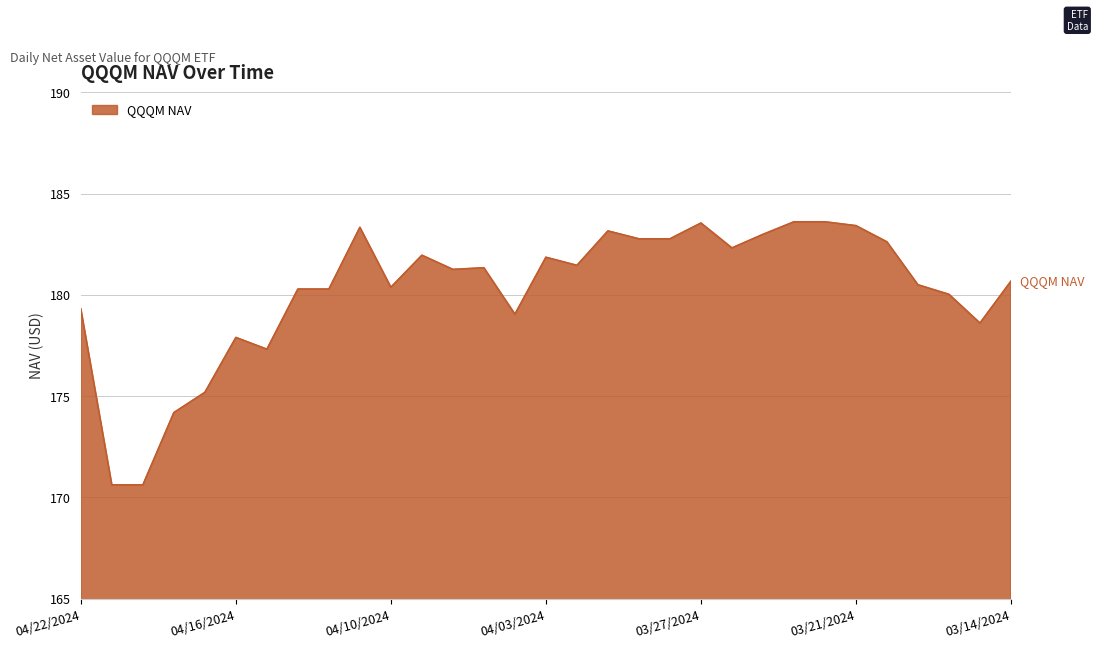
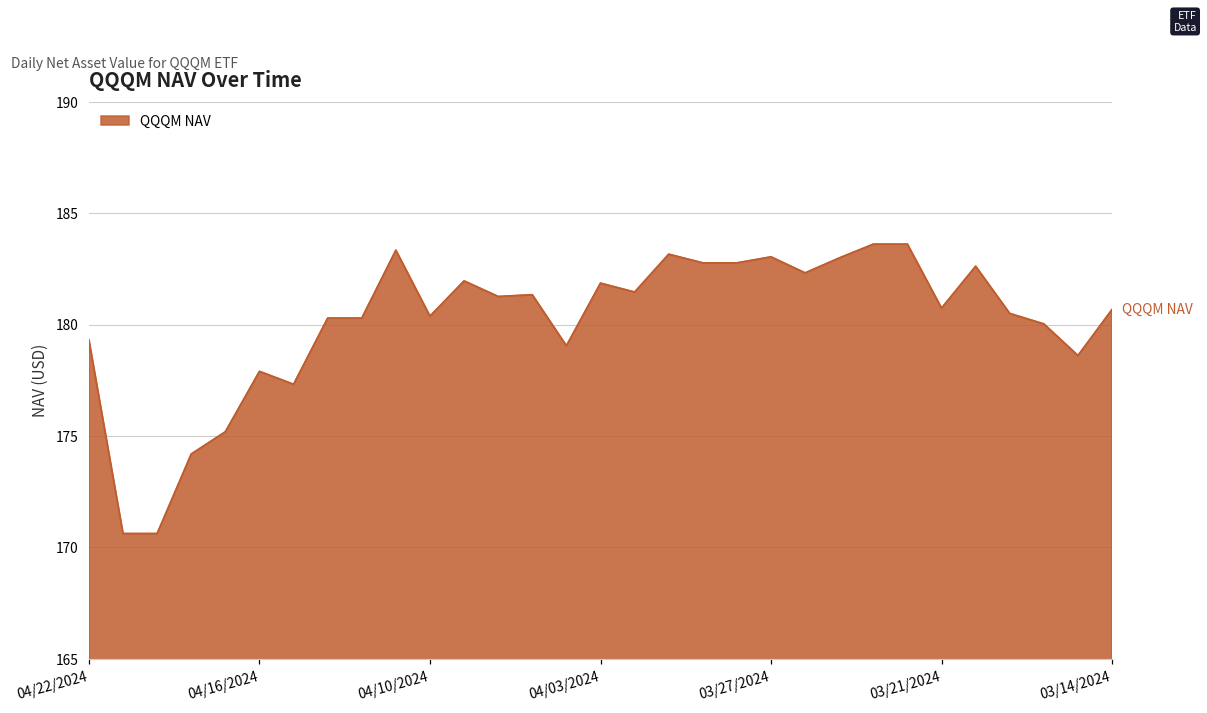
03/27/2024: 183.6 -> 183.0
03/21/2024: 183.4 -> 180.7
